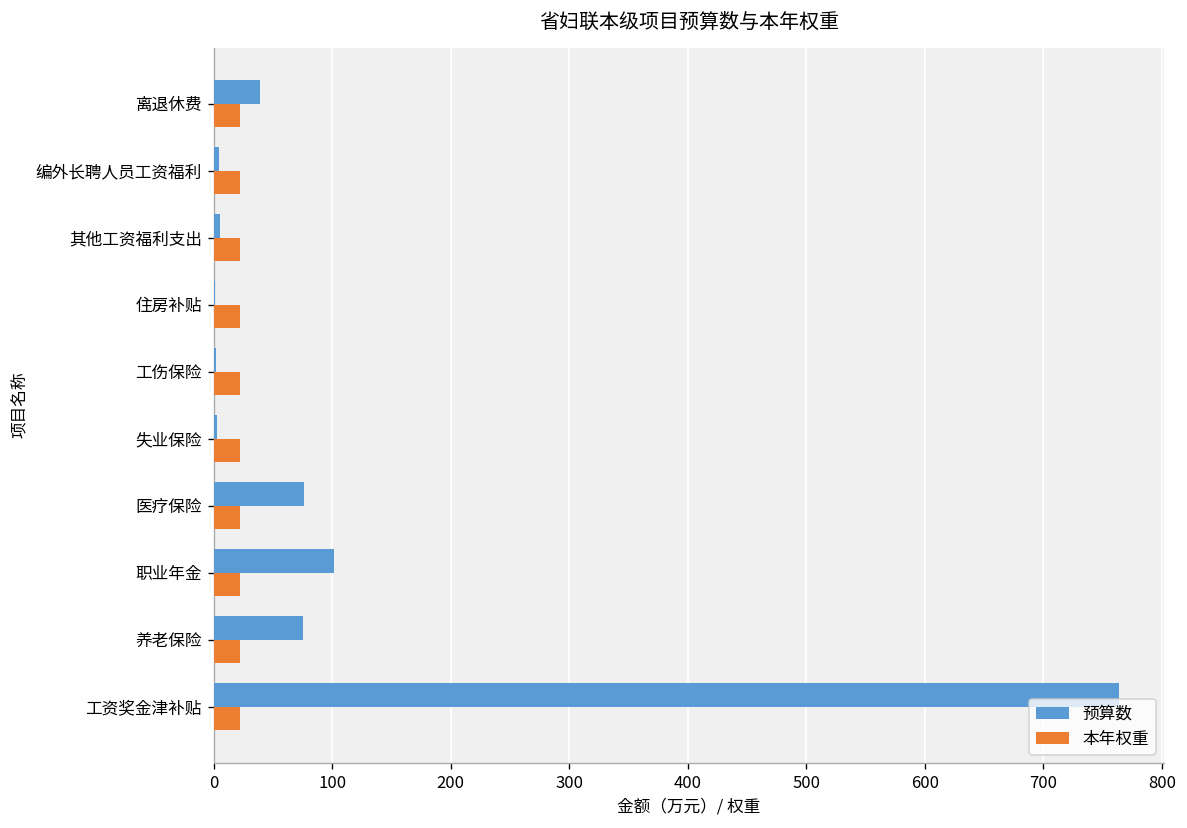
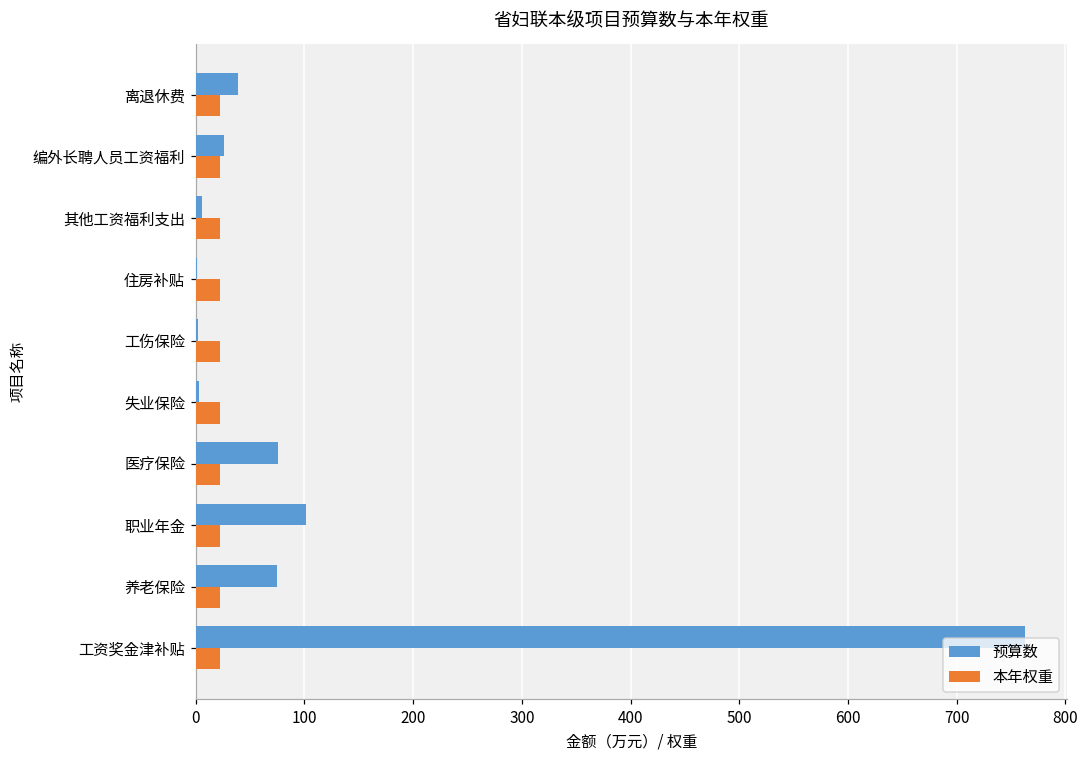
预算数, 编外长聘人员工资福利: 0 -> 30
